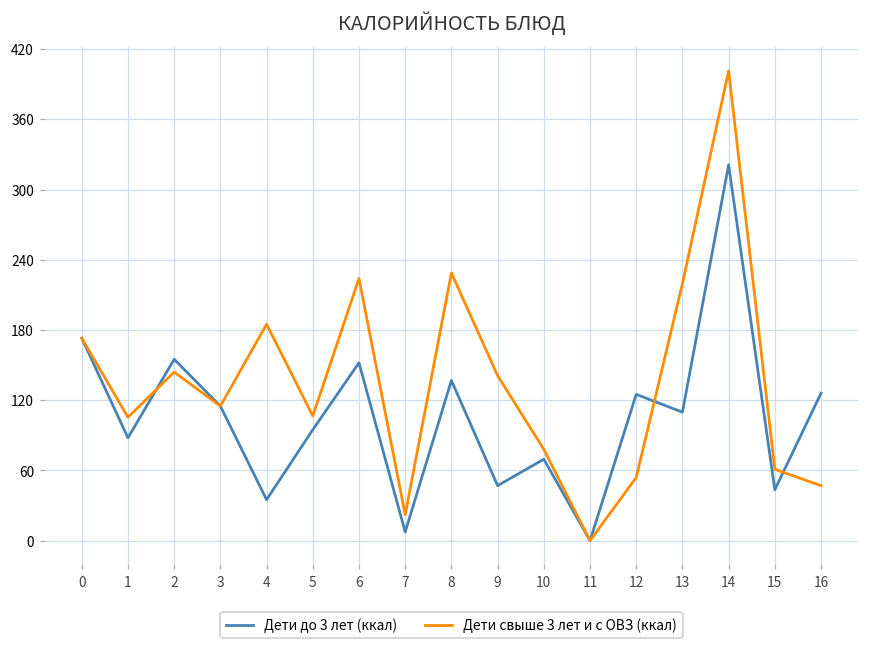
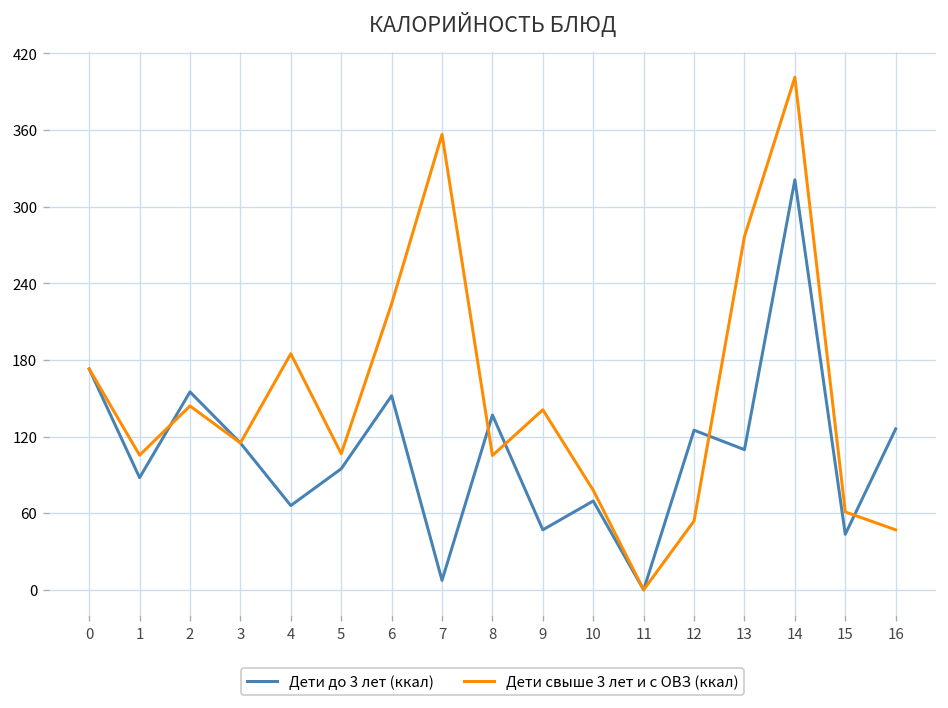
Дети до 3 лет (ккал), 4: 35 -> 66
Дети свыше 3 лет и с ОВЗ (ккал), 7: 22 -> 357
Дети свыше 3 лет и с ОВЗ (ккал), 8: 229 -> 105
Дети свыше 3 лет и с ОВЗ (ккал), 13: 220 -> 277
